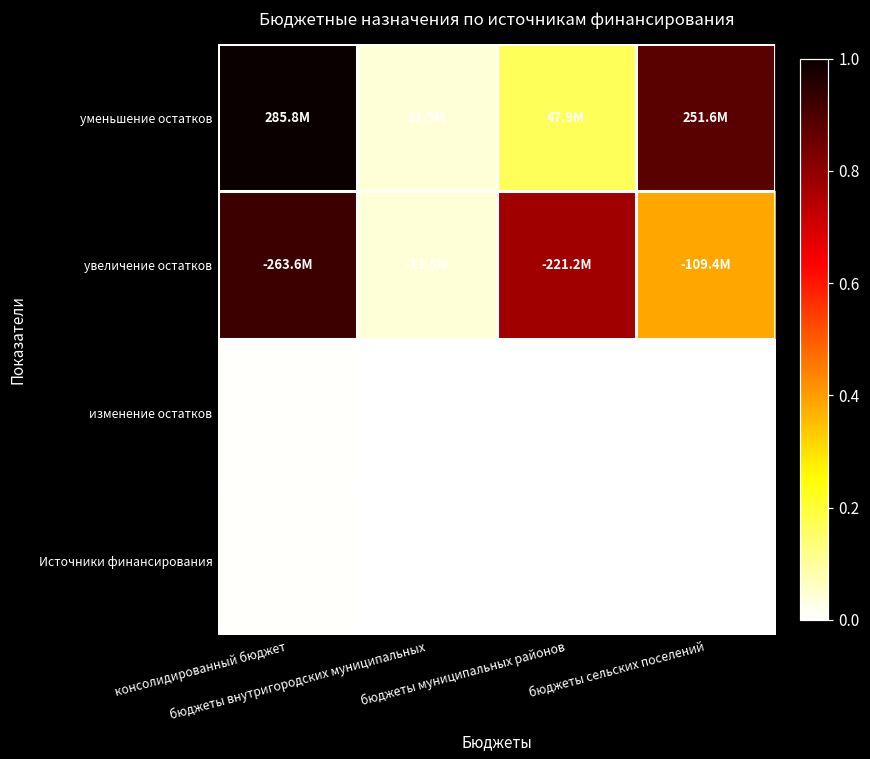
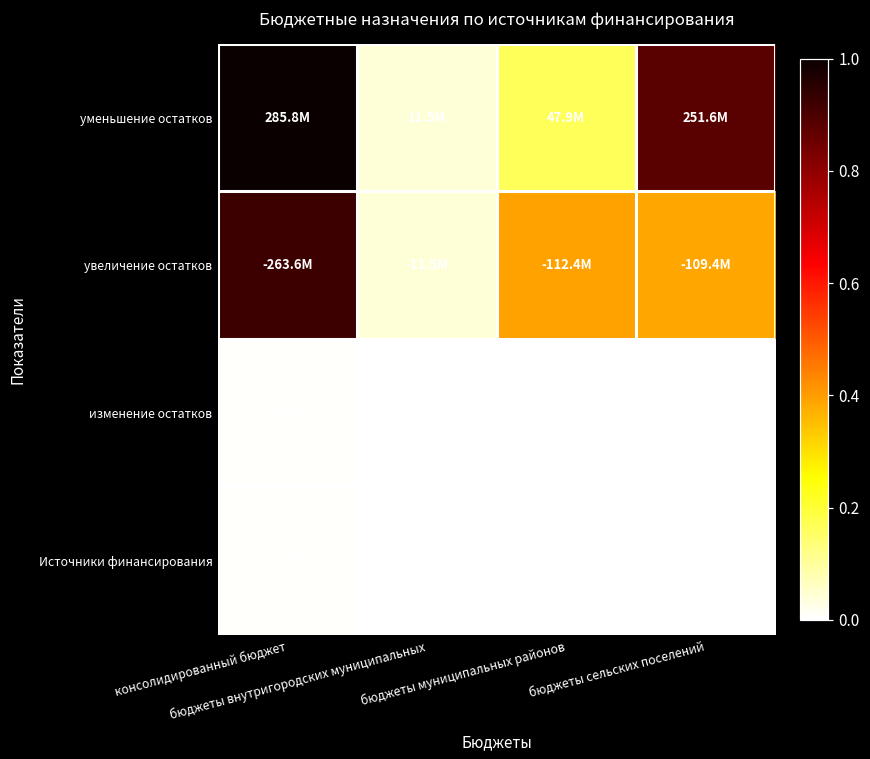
увеличение остатков, бюджеты муниципальных районов: -221.2M -> -112.4M
